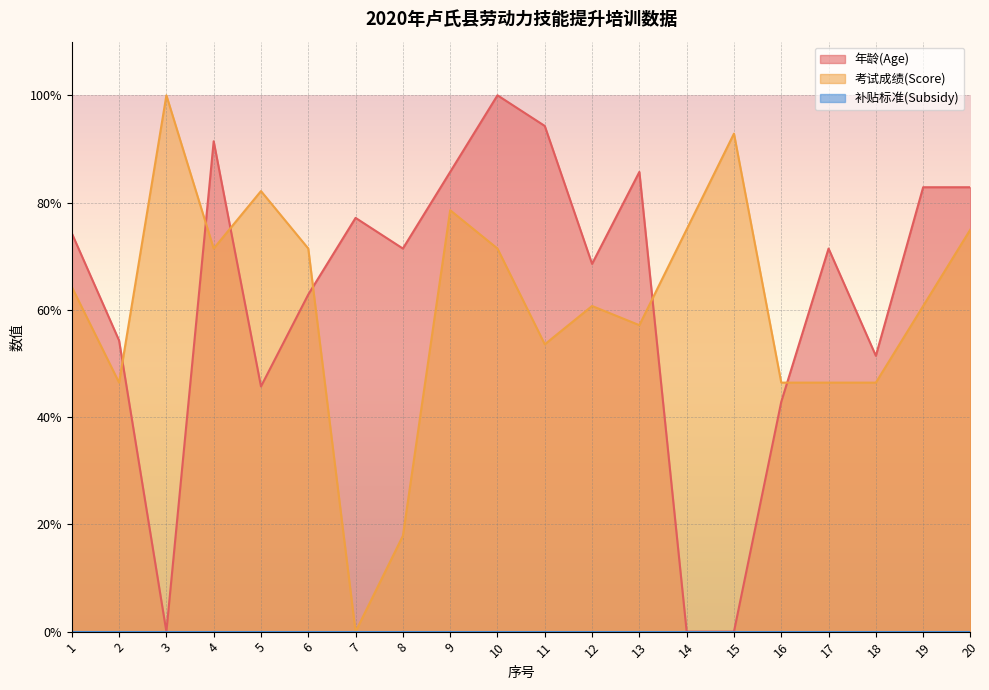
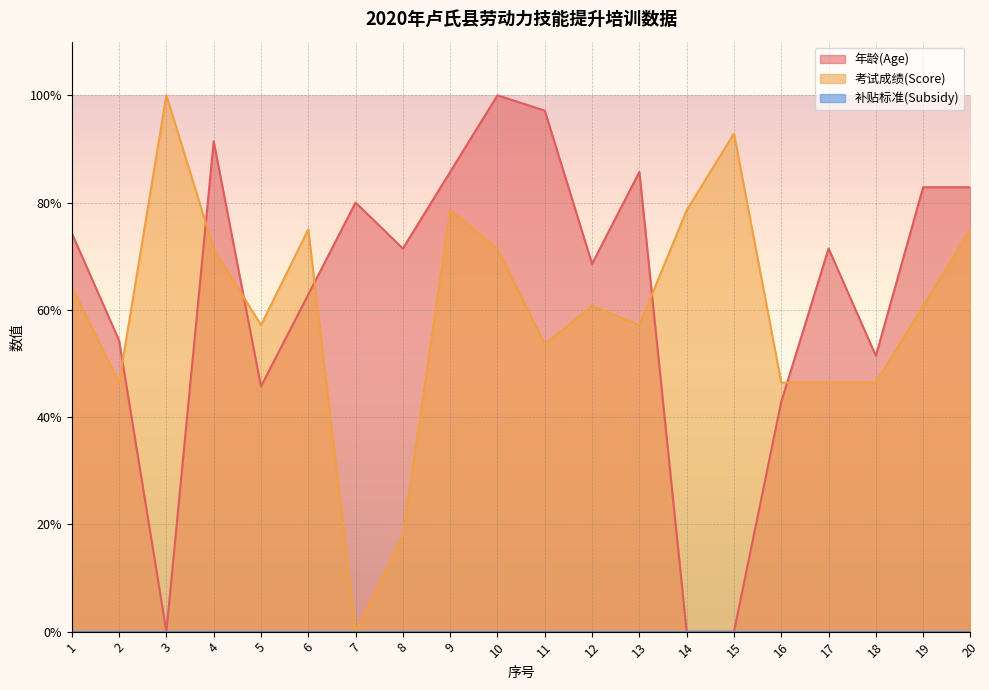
考试成绩(Score), 5: 82% -> 57%
考试成绩(Score), 6: 71% -> 75%
年龄(Age), 7: 77% -> 80%
年龄(Age), 11: 94% -> 97%
考试成绩(Score), 14: 75% -> 79%
